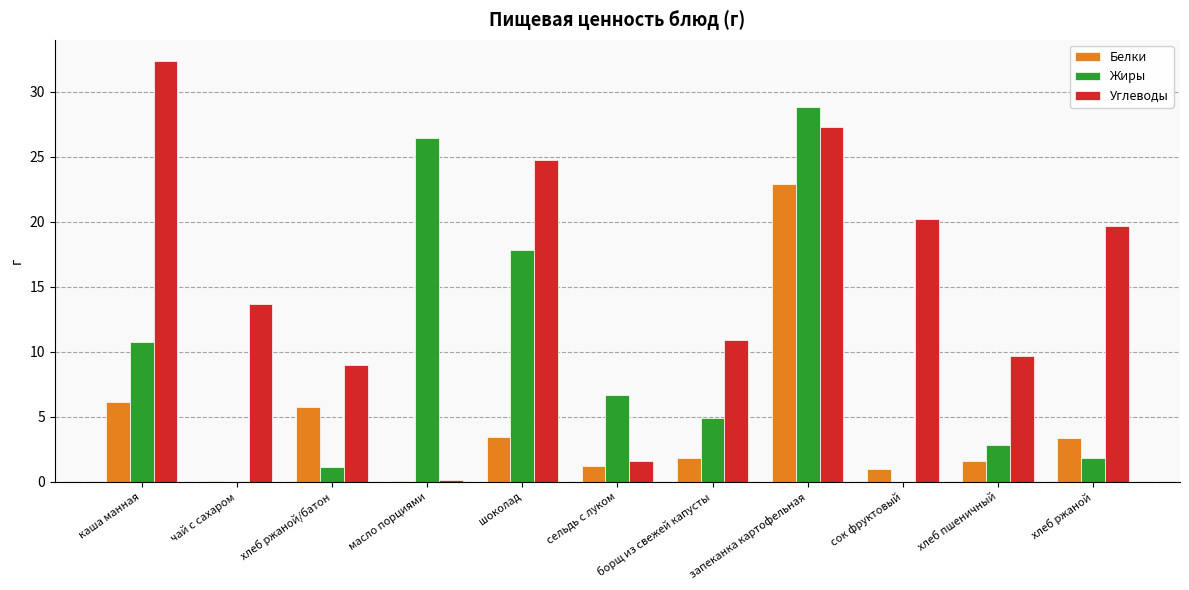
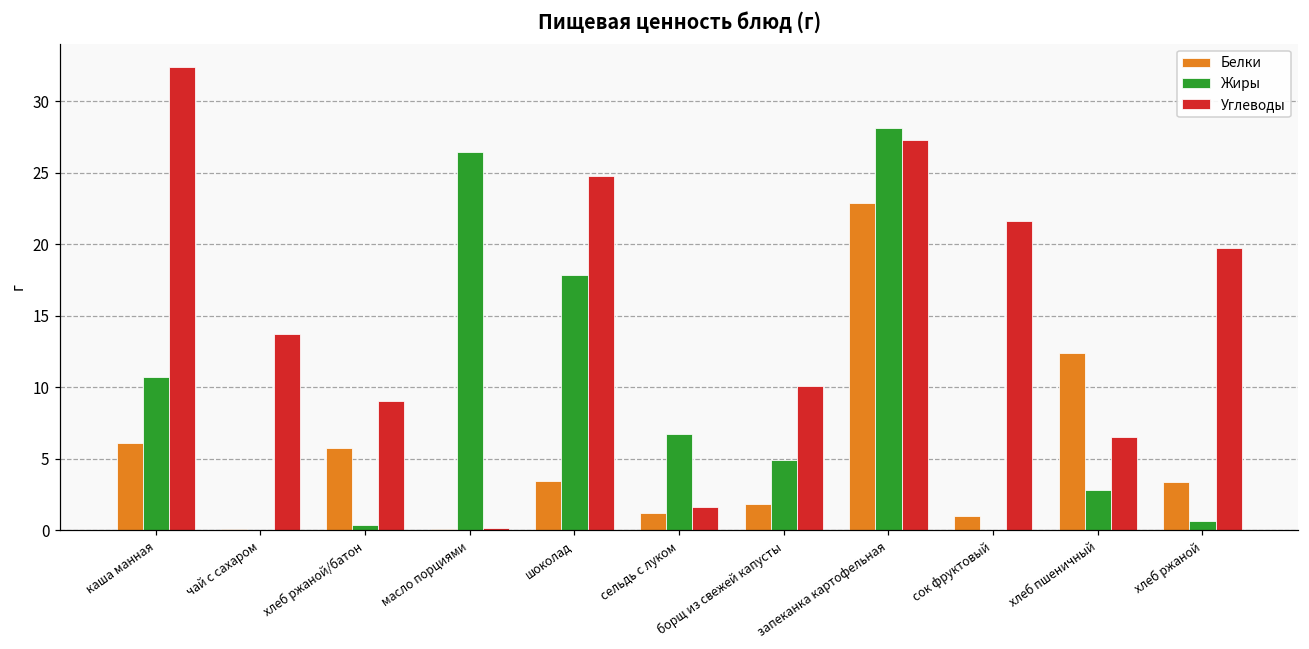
Жиры, хлеб ржаной/батон: 1.1 -> 0.4
Углеводы, борщ из свежей капусты: 10.9 -> 10.1
Жиры, запеканка картофельная: 28.8 -> 28.1
Углеводы, сок фруктовый: 20.2 -> 21.6
Белки, хлеб пшеничный: 1.6 -> 12.4
Углеводы, хлеб пшеничный: 9.7 -> 6.5
Жиры, хлеб ржаной: 1.8 -> 0.6
